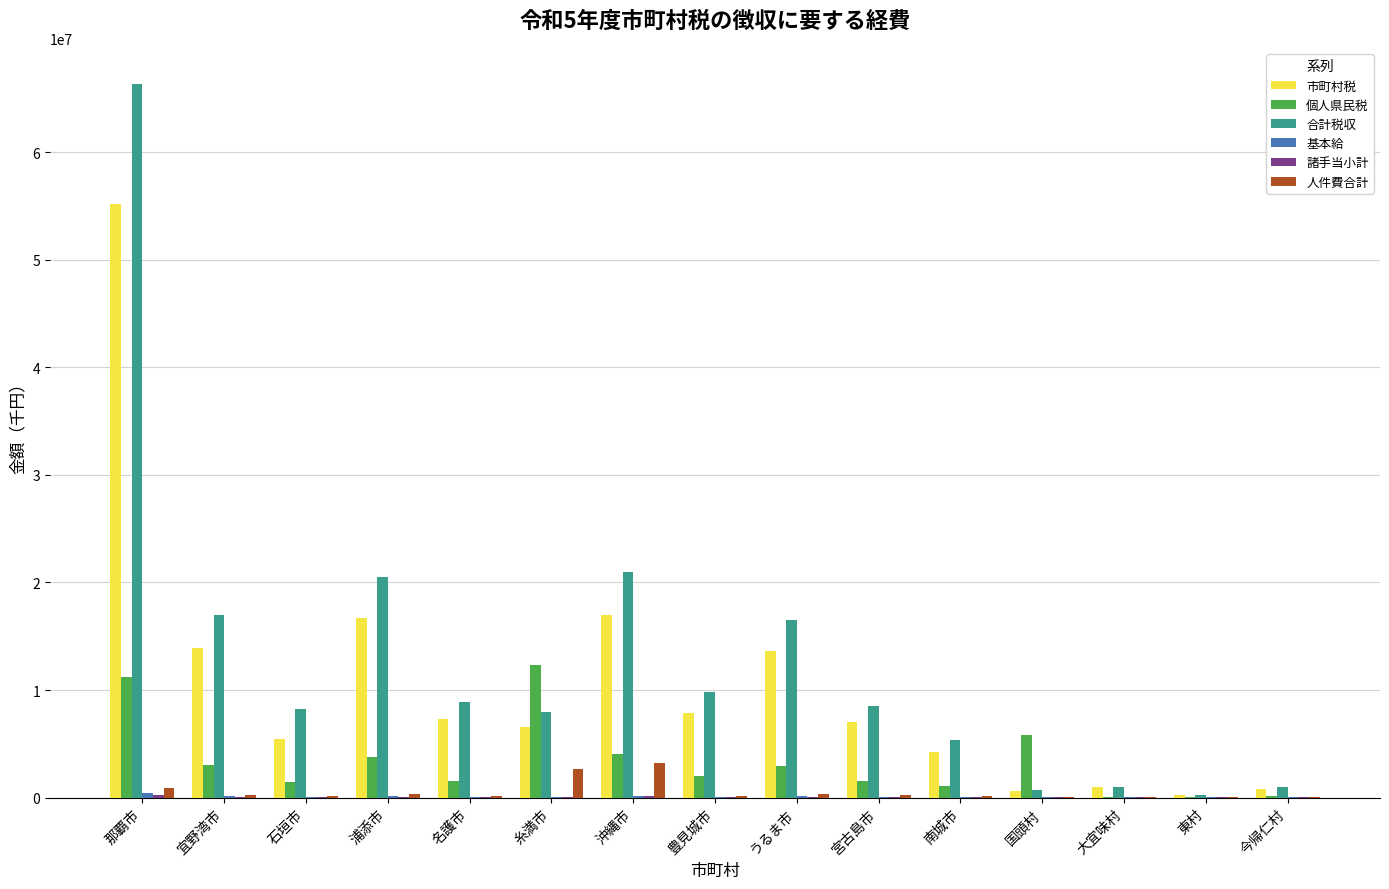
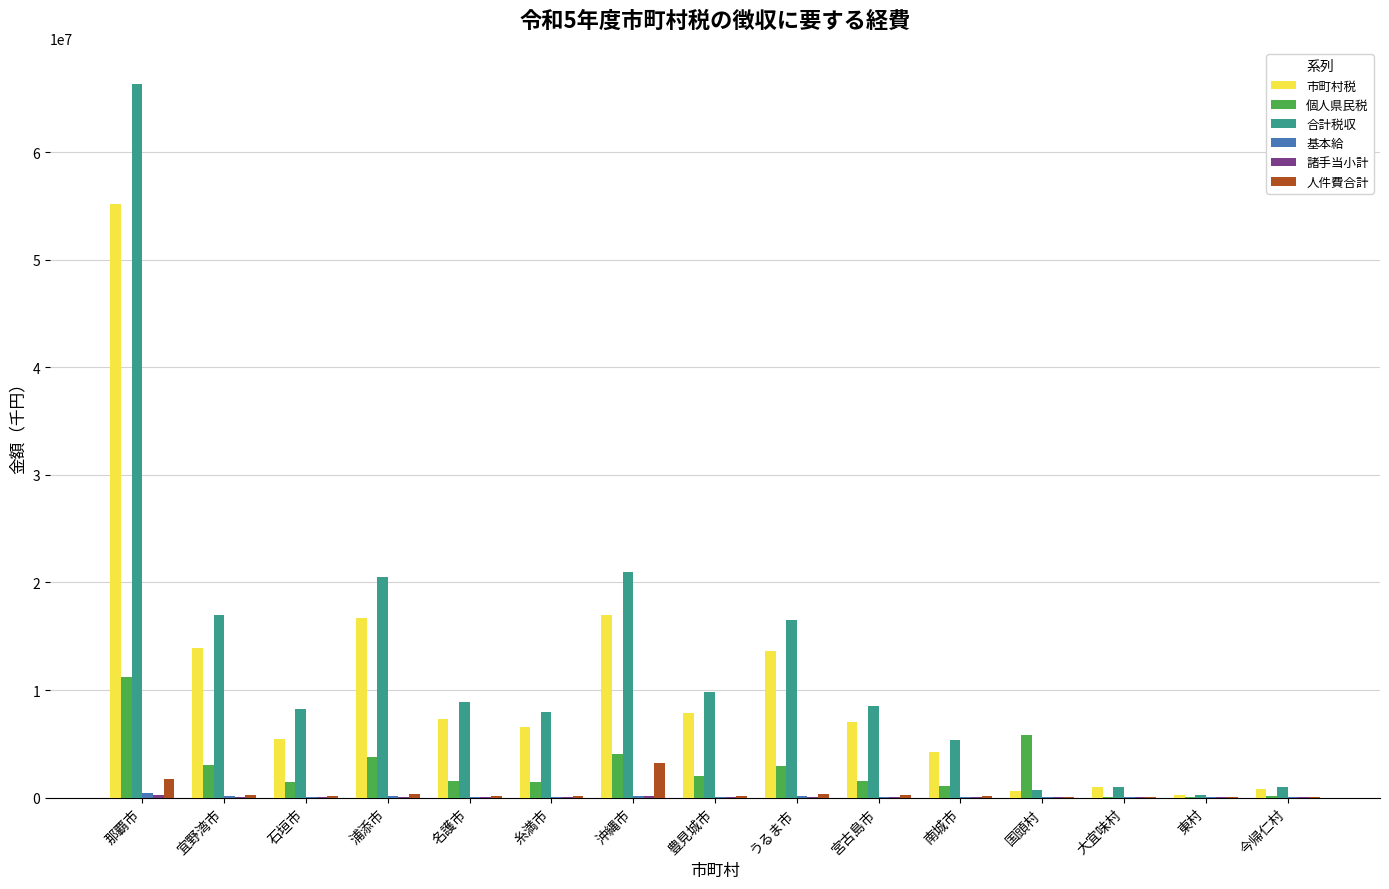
人件費合計, 那覇市: 900000 -> 1700000
個人県民税, 糸満市: 12300000 -> 1400000
人件費合計, 糸満市: 2600000 -> 200000
